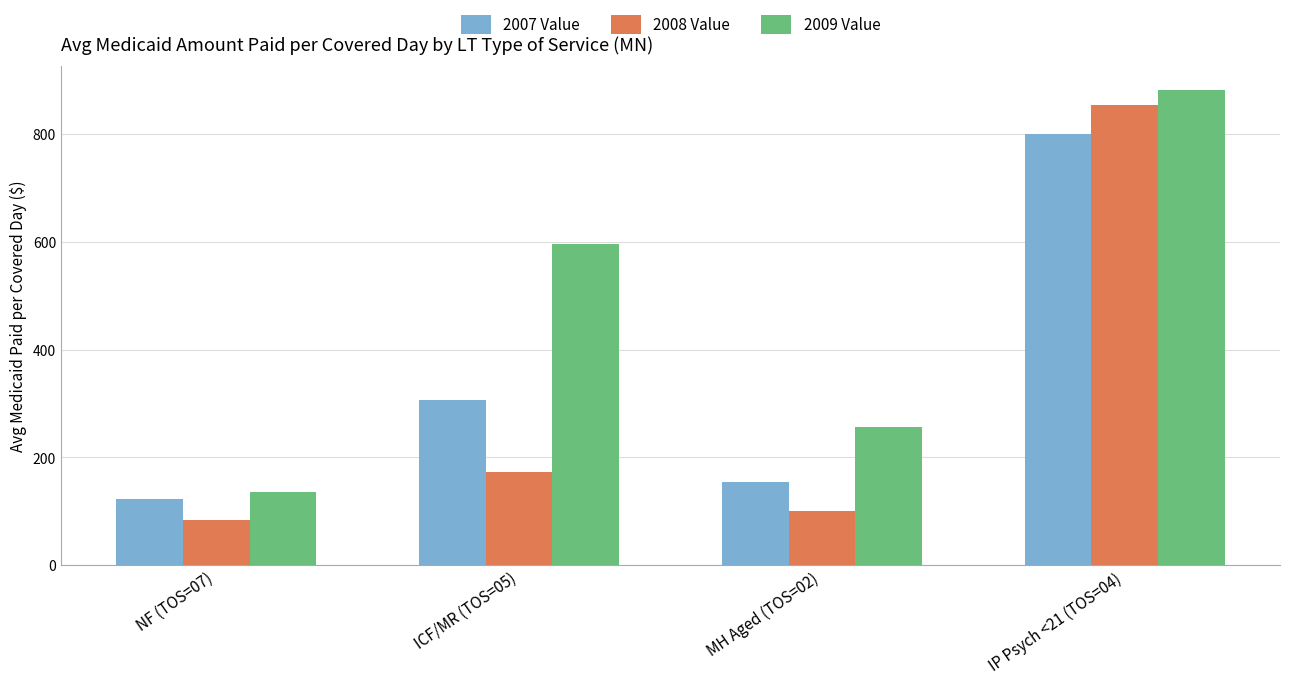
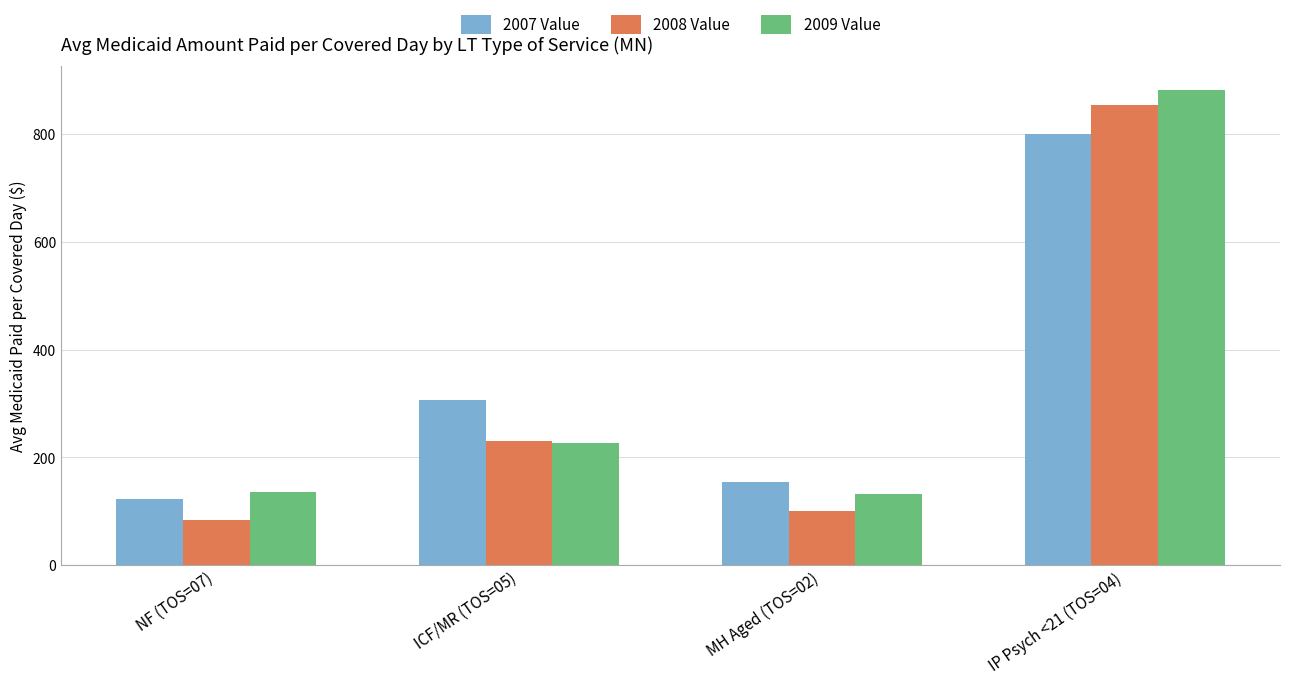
2008 Value, ICF/MR (TOS=05): 170 -> 230
2009 Value, ICF/MR (TOS=05): 600 -> 230
2009 Value, MH Aged (TOS=02): 260 -> 130
